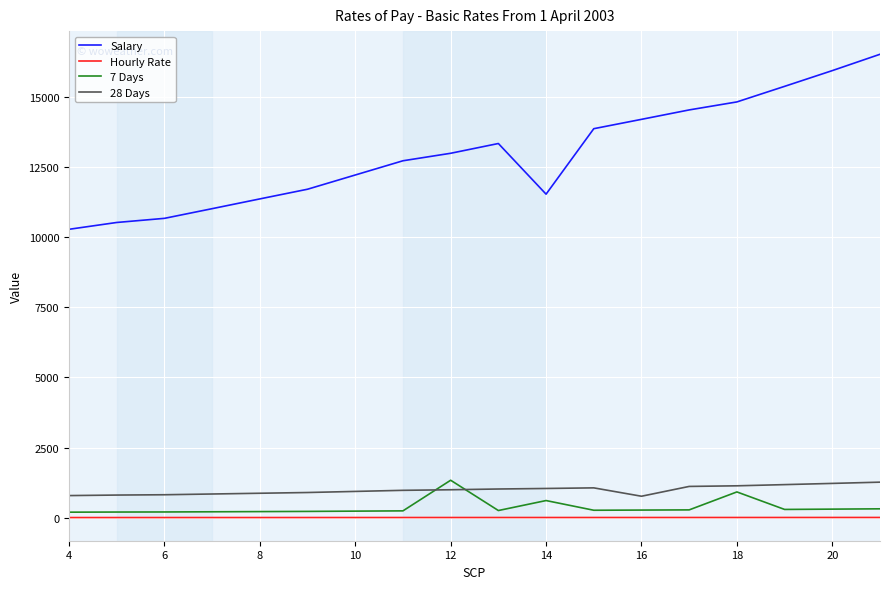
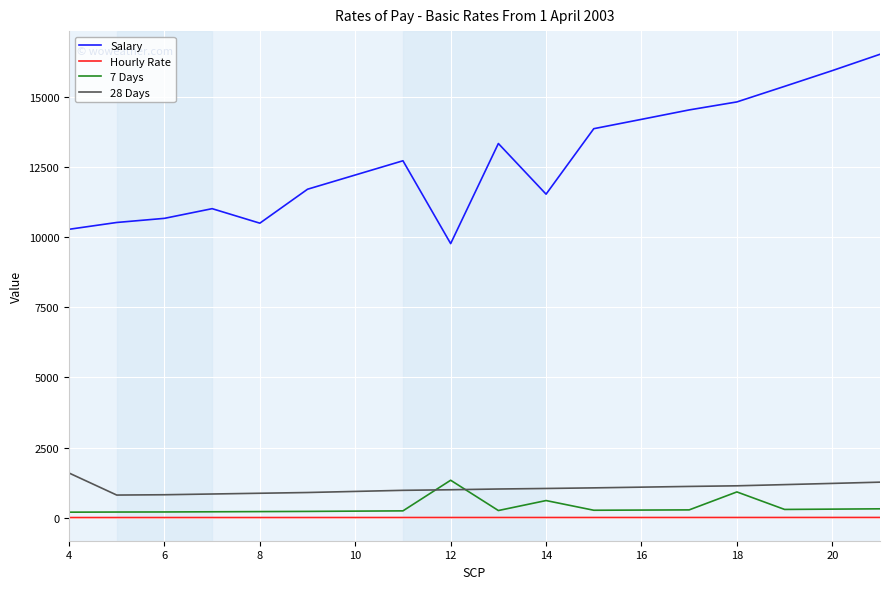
28 Days, 4: 800 -> 1600
Salary, 8: 11400 -> 10500
Salary, 12: 13000 -> 9800
28 Days, 16: 800 -> 1100
